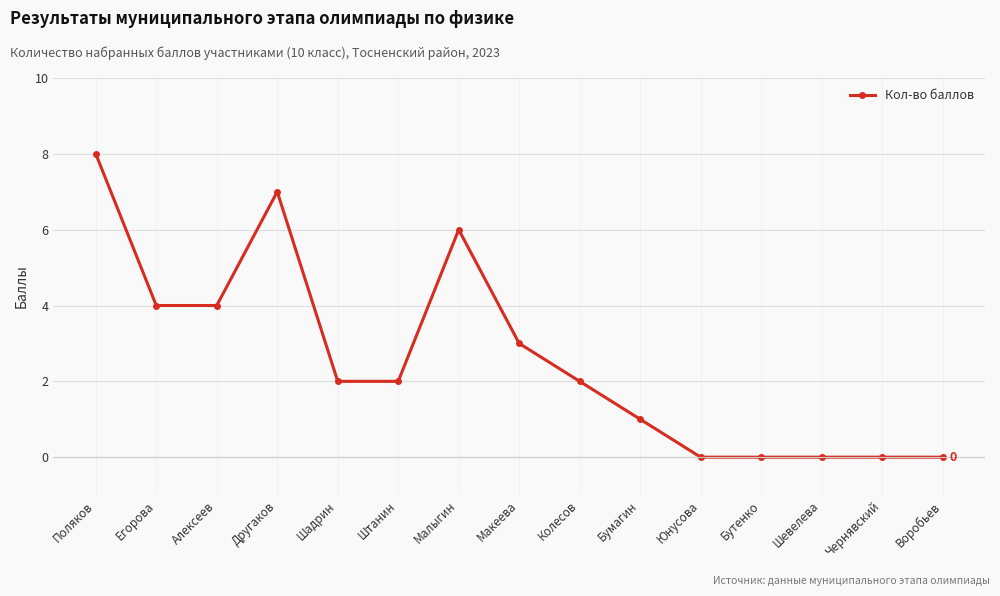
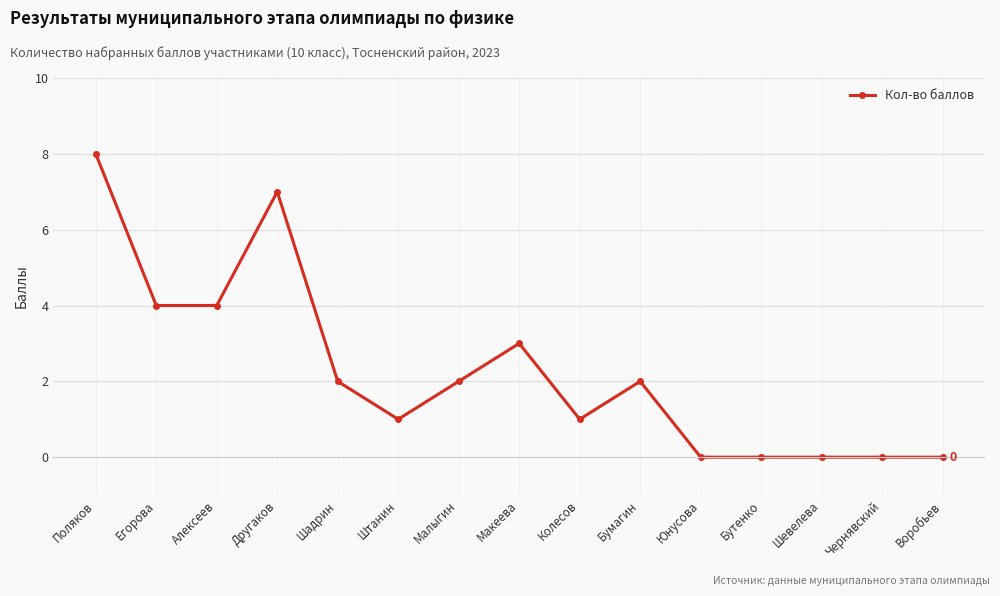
Штанин: 2 -> 1
Малыгин: 6 -> 2
Колесов: 2 -> 1
Бумагин: 1 -> 2
